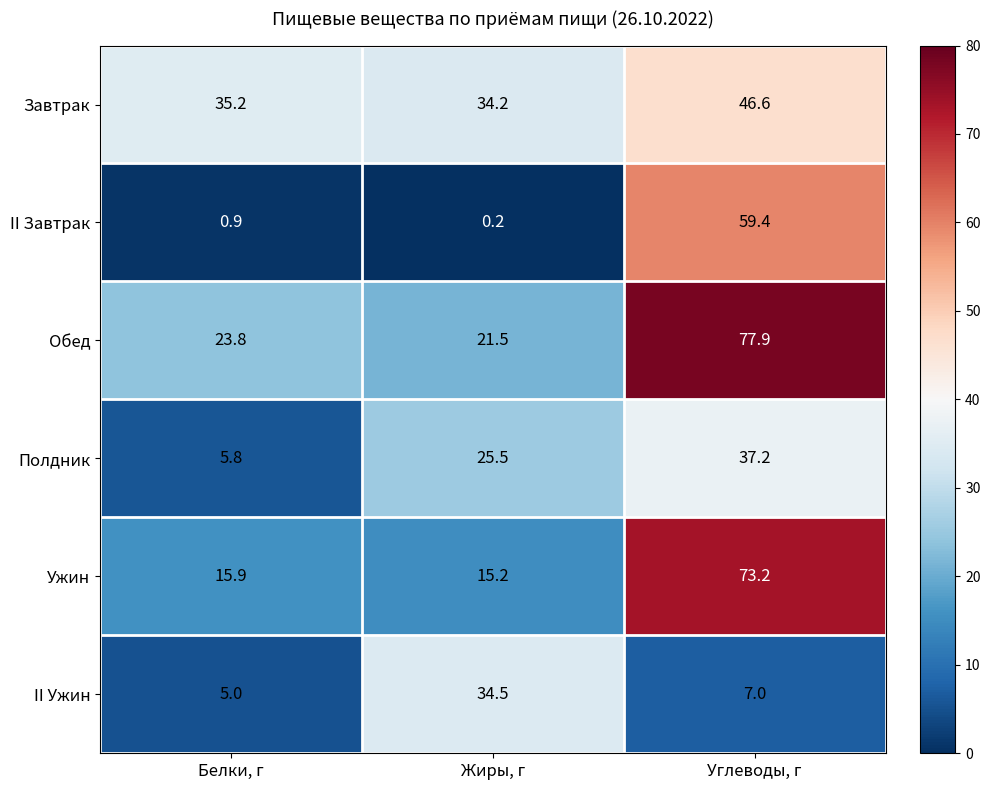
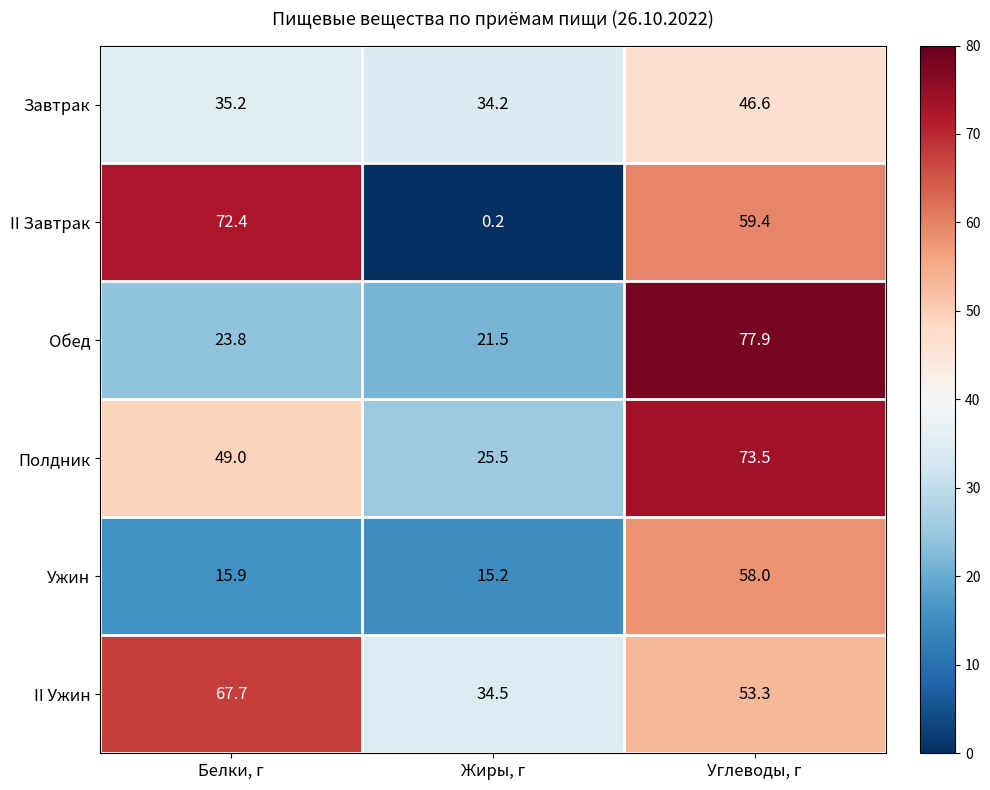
II Завтрак, Белки, г: 0.9 -> 72.4
Полдник, Белки, г: 5.8 -> 49.0
Полдник, Углеводы, г: 37.2 -> 73.5
Ужин, Углеводы, г: 73.2 -> 58.0
II Ужин, Белки, г: 5.0 -> 67.7
II Ужин, Углеводы, г: 7.0 -> 53.3
